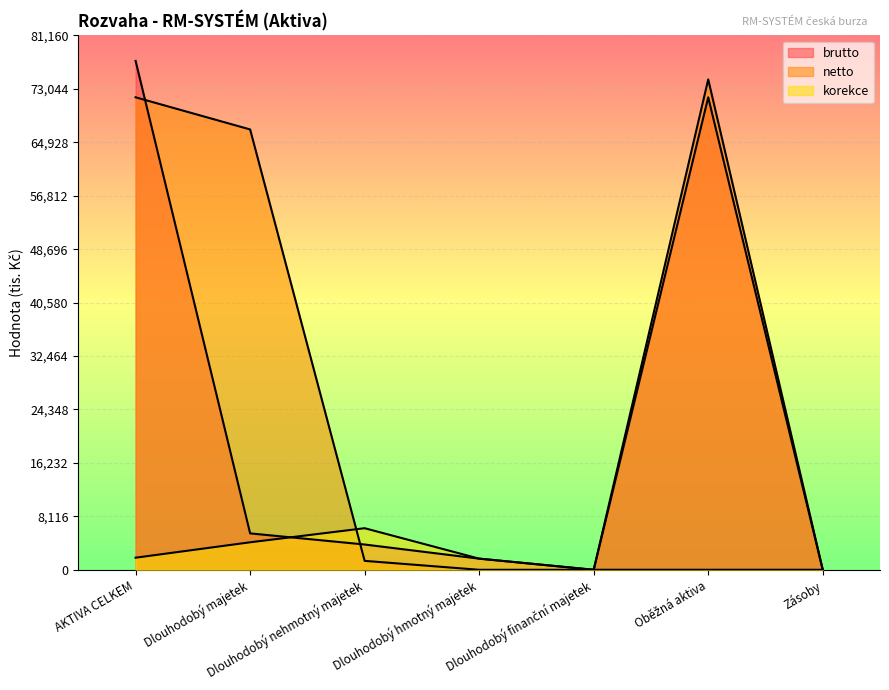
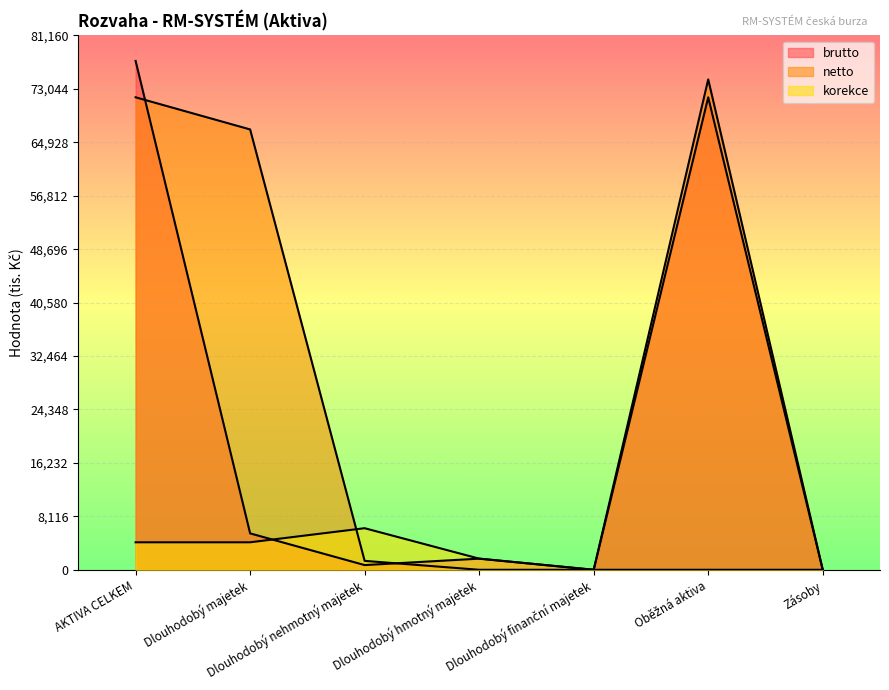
korekce, AKTIVA CELKEM: 2,000 -> 4,000
brutto, Dlouhodobý nehmotný majetek: 4,000 -> 1,000
